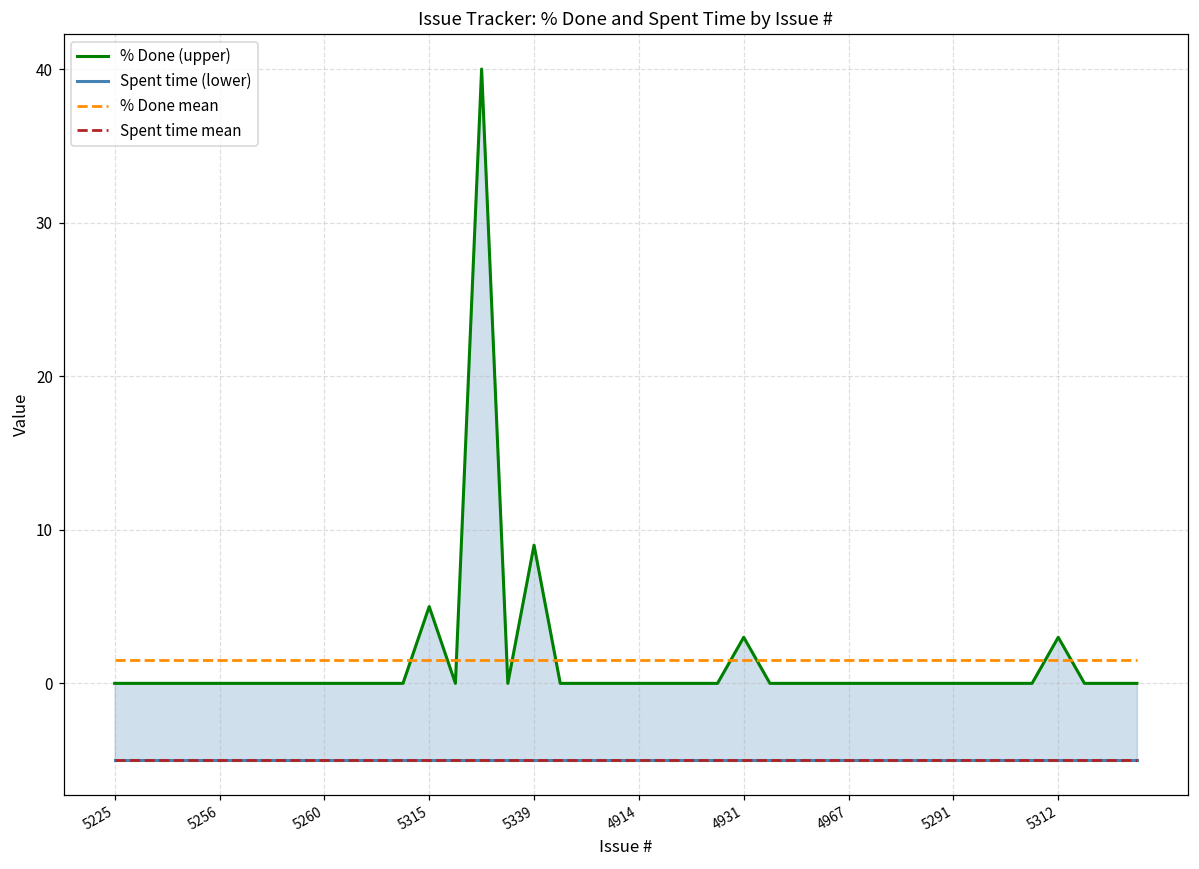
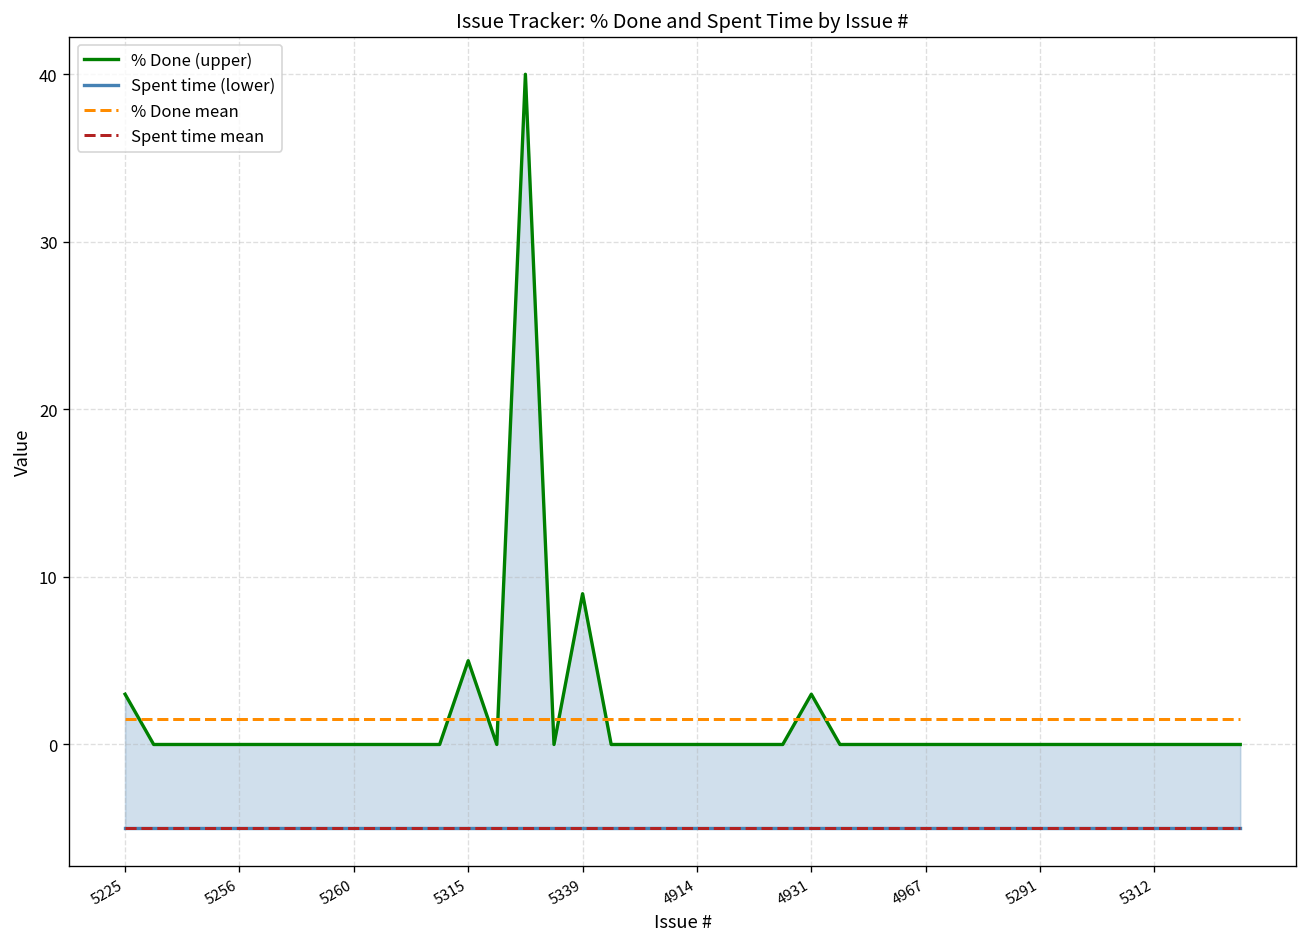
% Done (upper), 5225: 0 -> 3
% Done (upper), 5312: 3 -> 0
